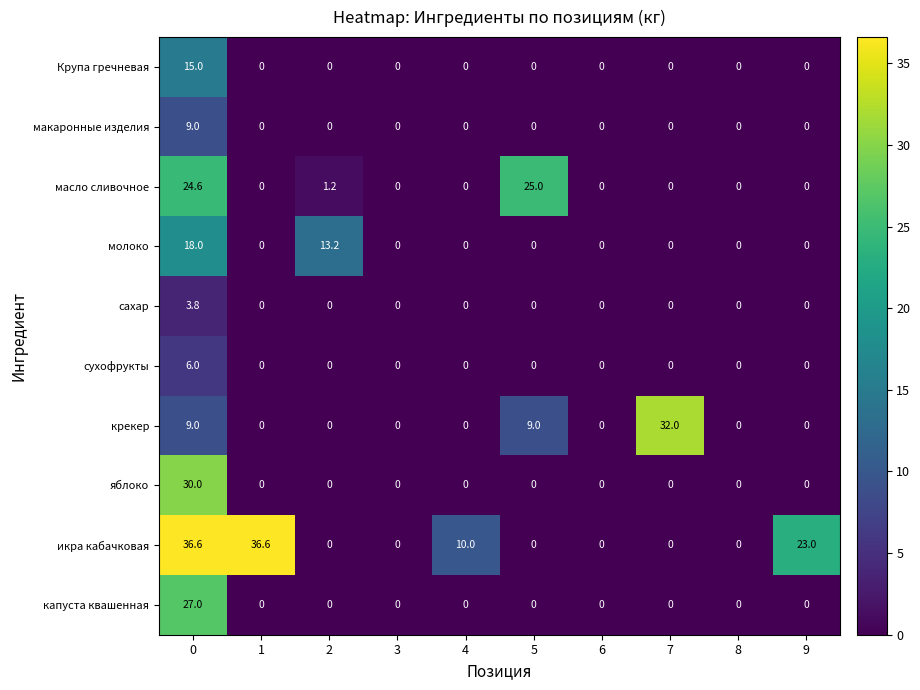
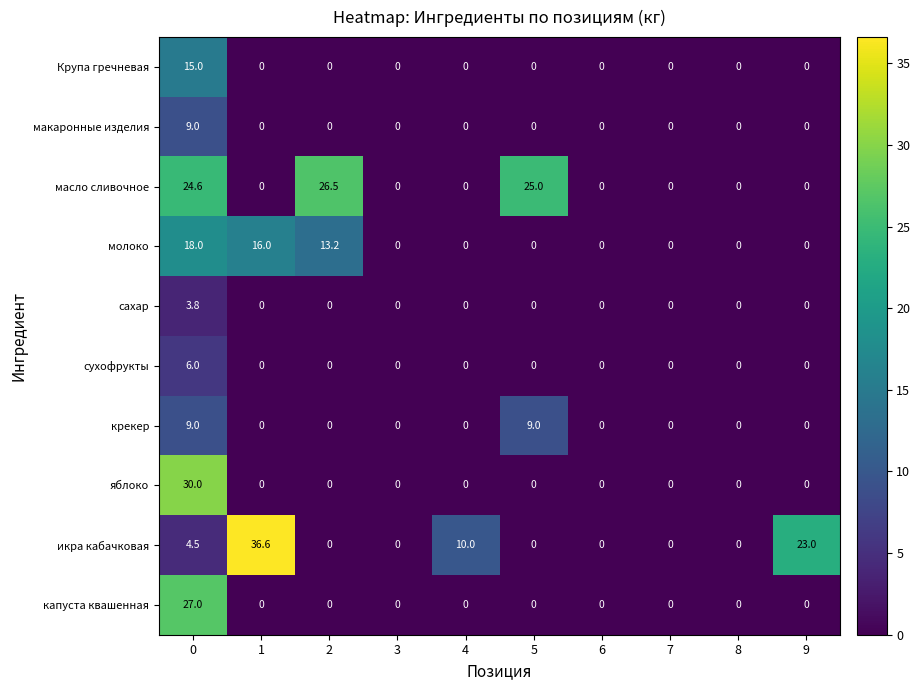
масло сливочное, 2: 1.2 -> 26.5
молоко, 1: 0 -> 16.0
крекер, 7: 32.0 -> 0
икра кабачковая, 0: 36.6 -> 4.5
